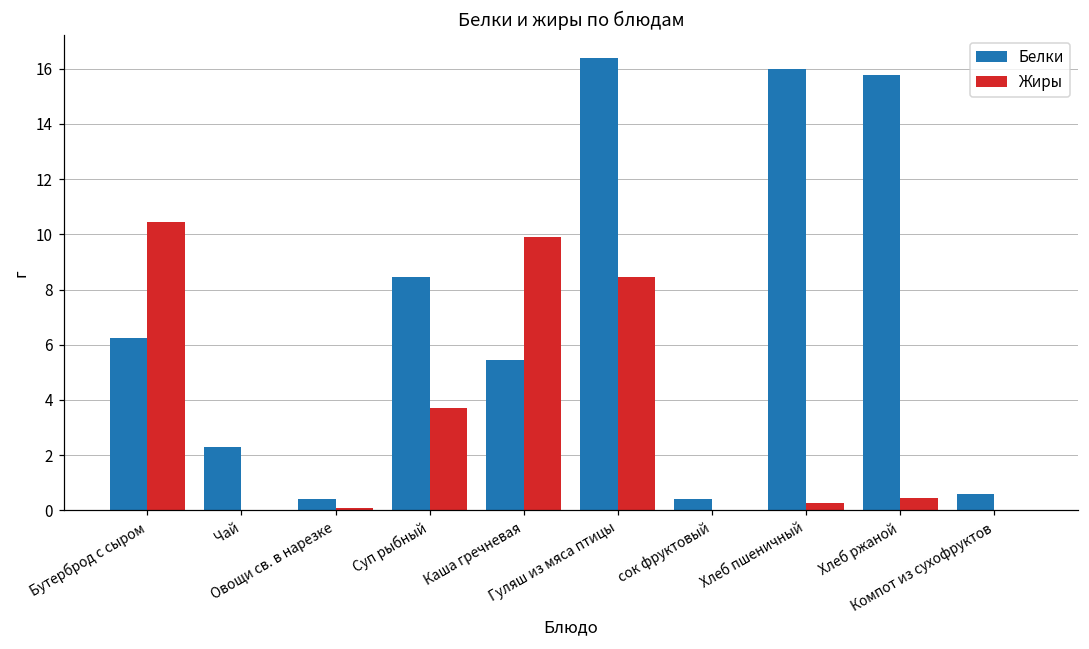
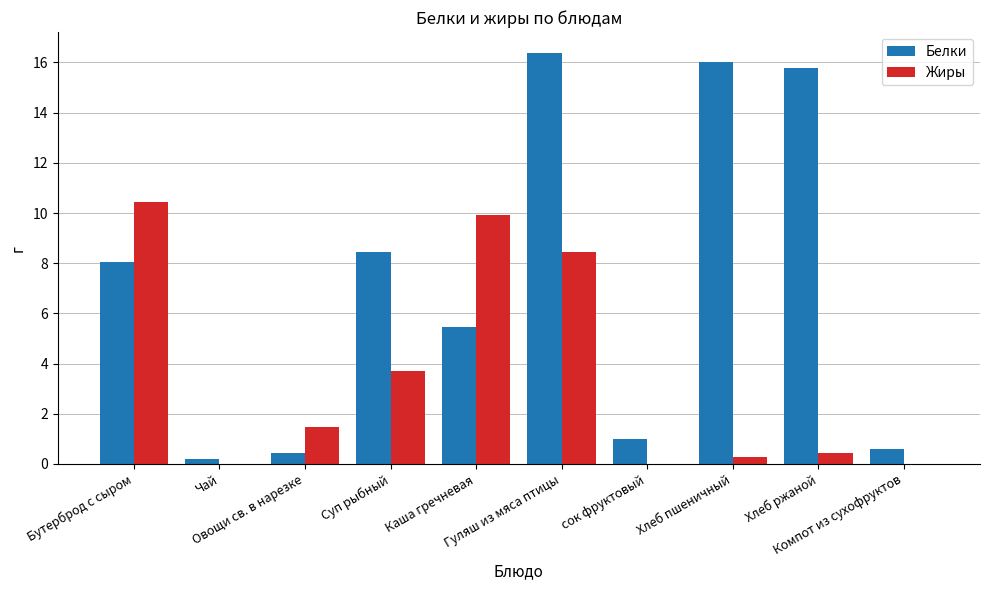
Белки, Бутерброд с сыром: 6.2 -> 8.0
Белки, Чай: 2.3 -> 0.2
Жиры, Овощи св. в нарезке: 0.1 -> 1.5
Белки, сок фруктовый: 0.4 -> 1.0
